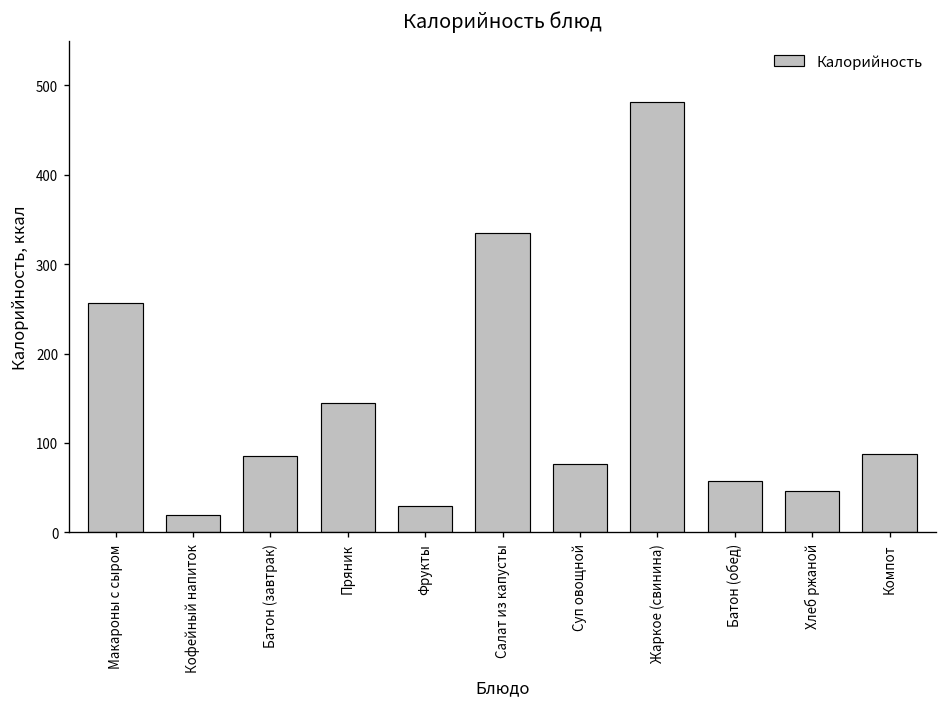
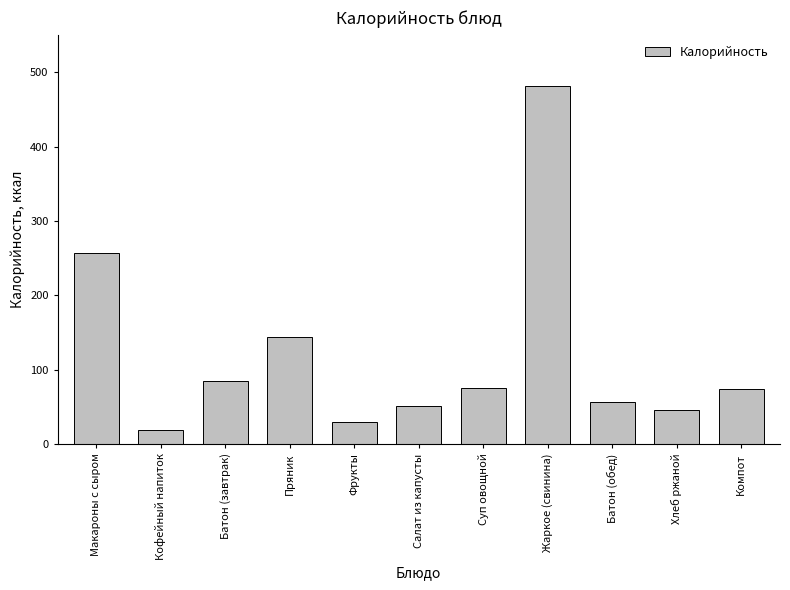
Салат из капусты: 330 -> 50
Компот: 90 -> 70
